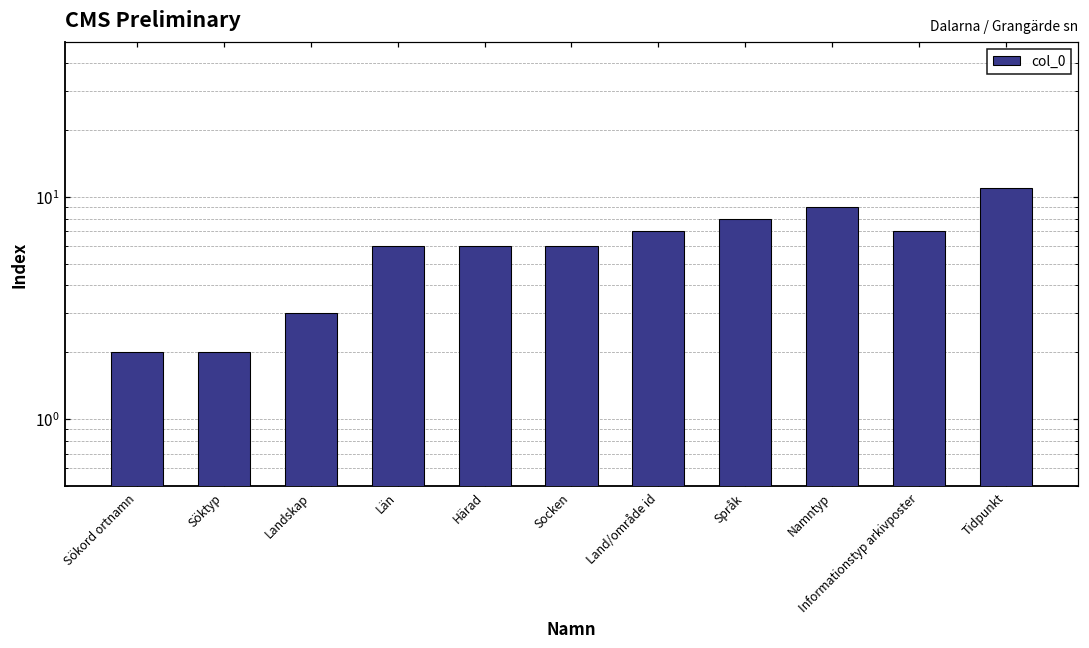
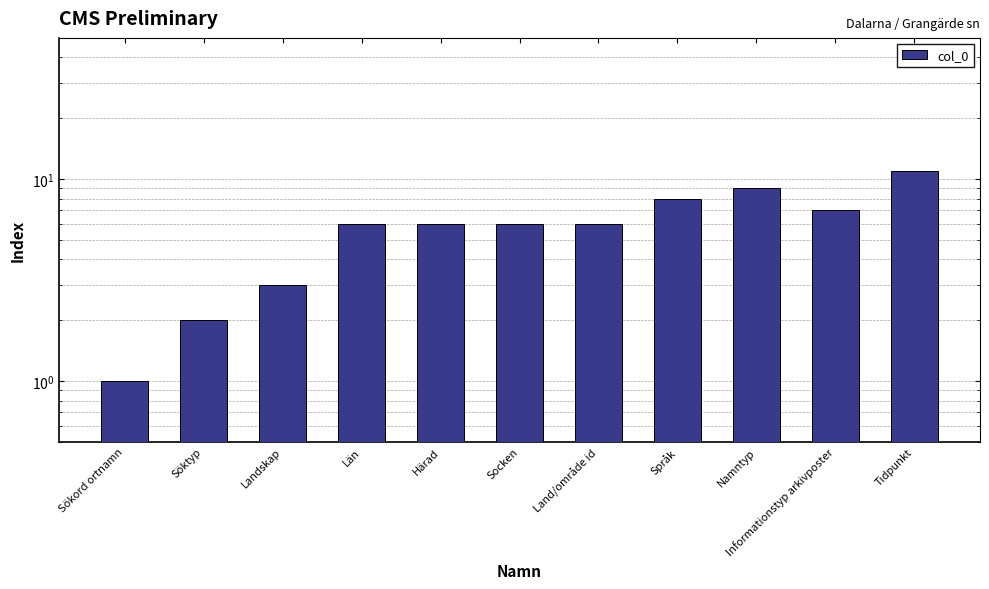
Sökord ortnamn: 2 -> 1
Land/område id: 7 -> 6
